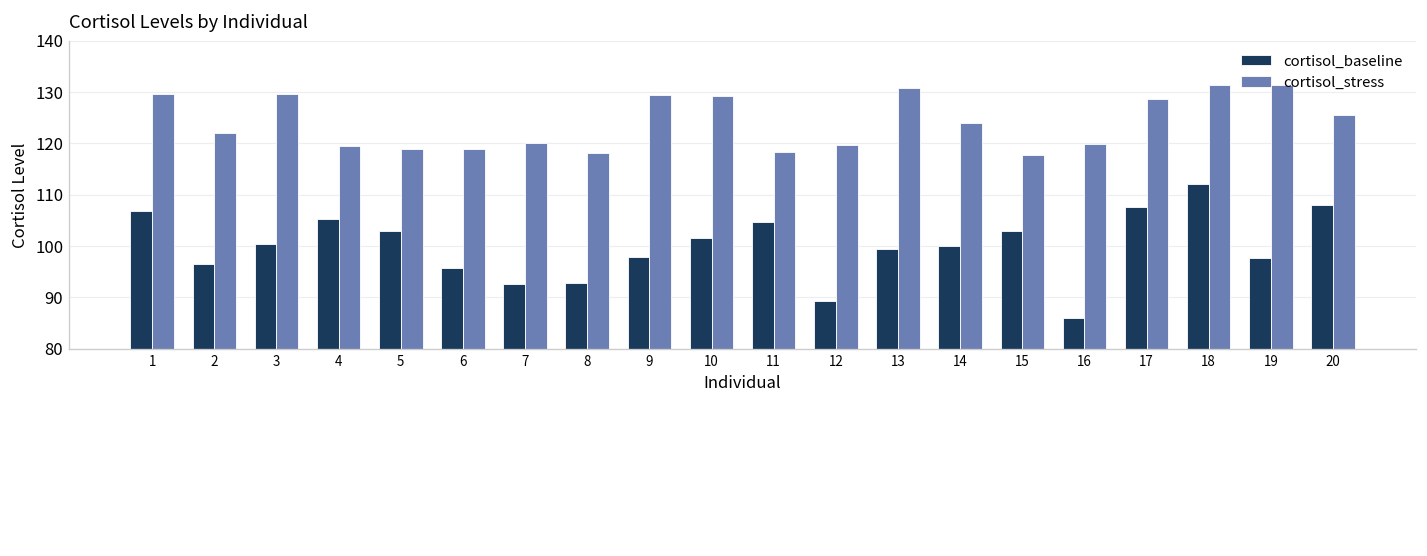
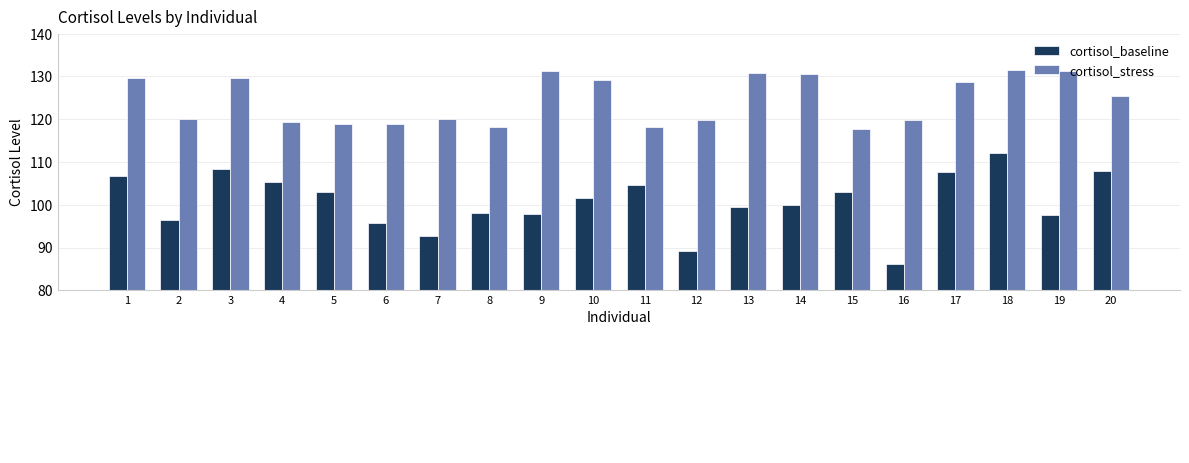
cortisol_stress, 2: 122 -> 120
cortisol_baseline, 3: 100 -> 108
cortisol_baseline, 8: 93 -> 98
cortisol_stress, 9: 129 -> 131
cortisol_stress, 14: 124 -> 131
